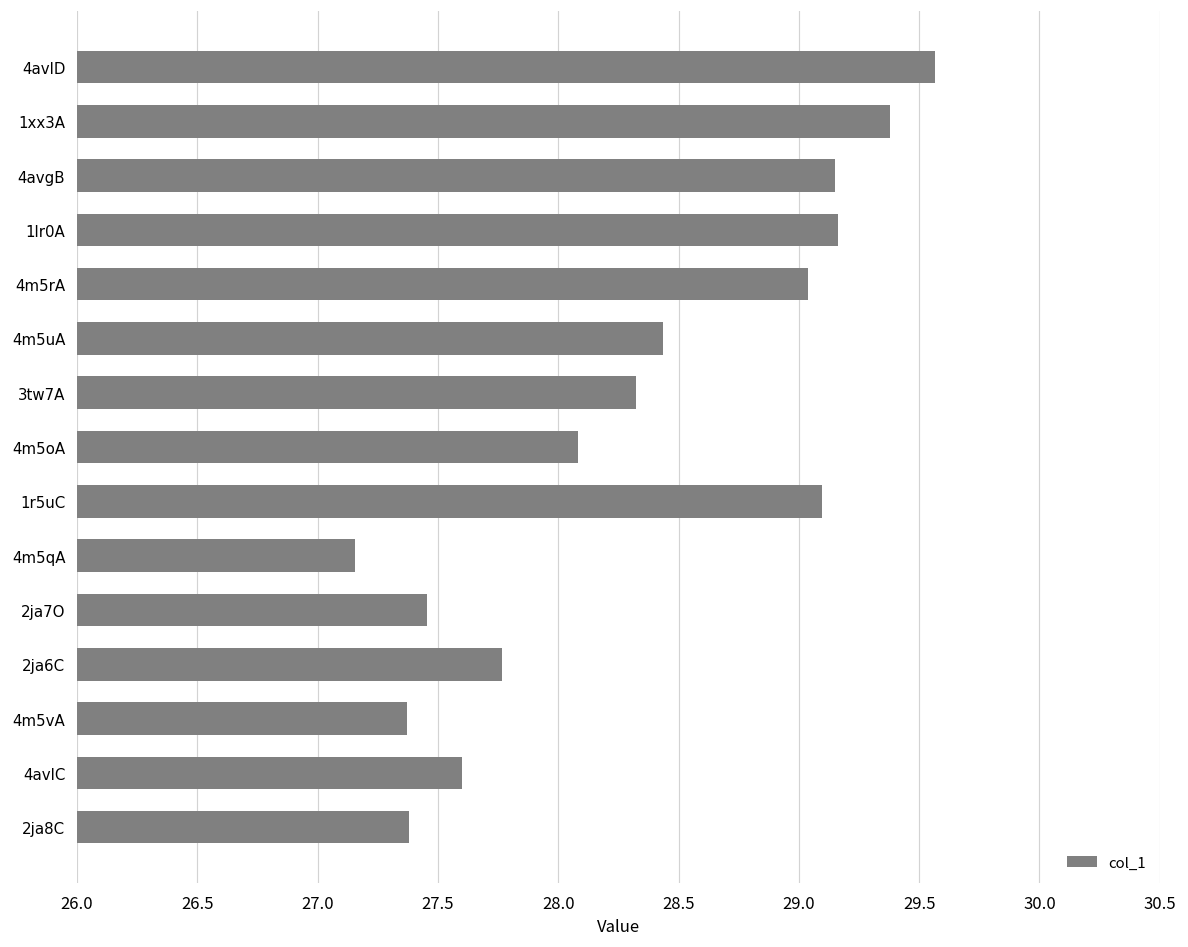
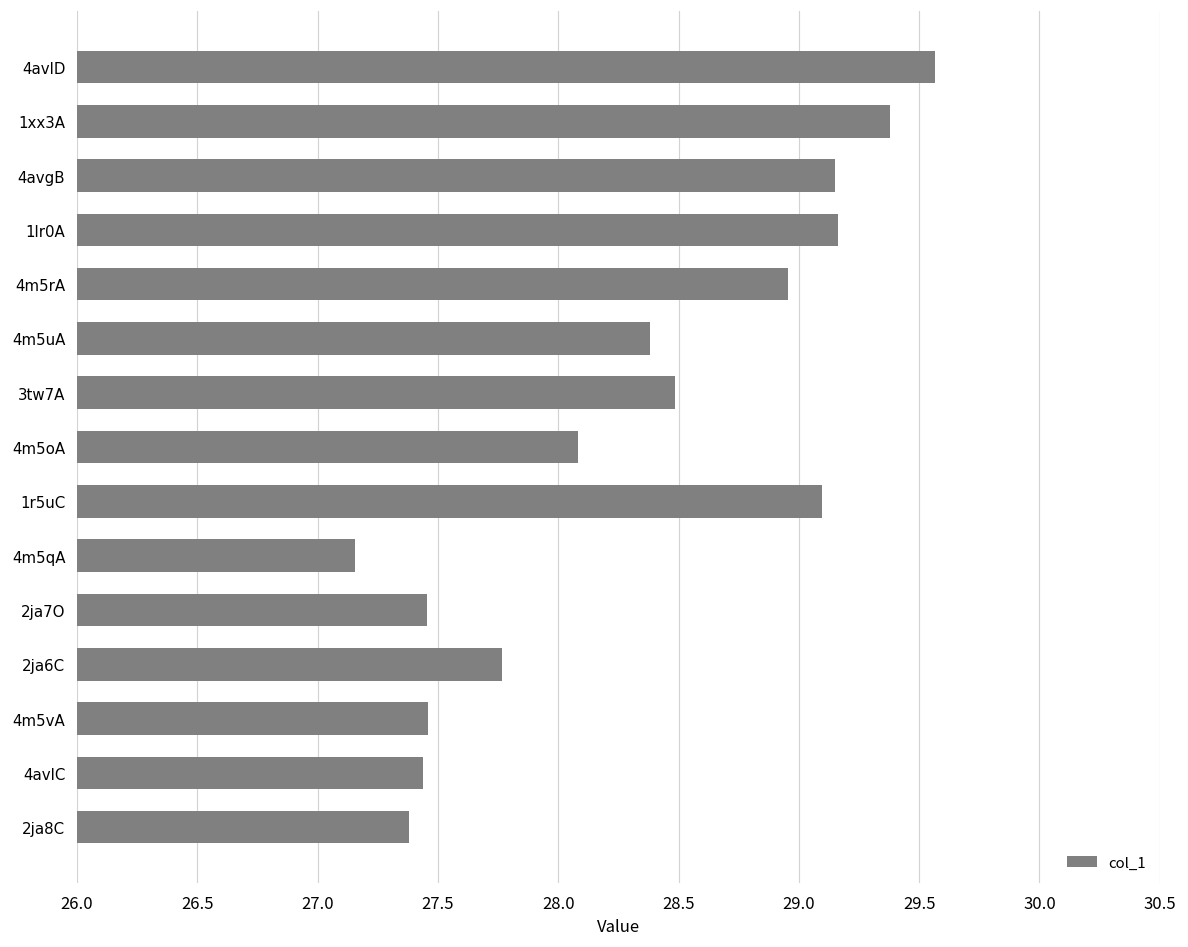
4m5rA: 29.04 -> 28.96
4m5uA: 28.43 -> 28.38
3tw7A: 28.33 -> 28.49
4m5vA: 27.37 -> 27.46
4avlC: 27.60 -> 27.44
